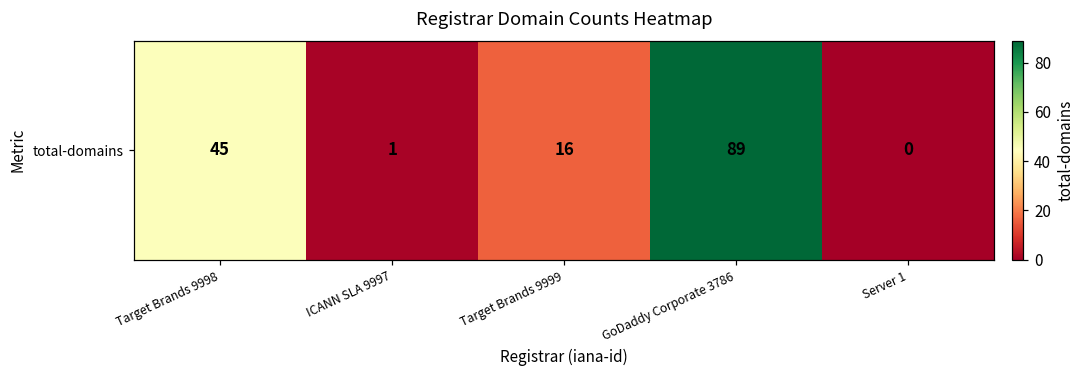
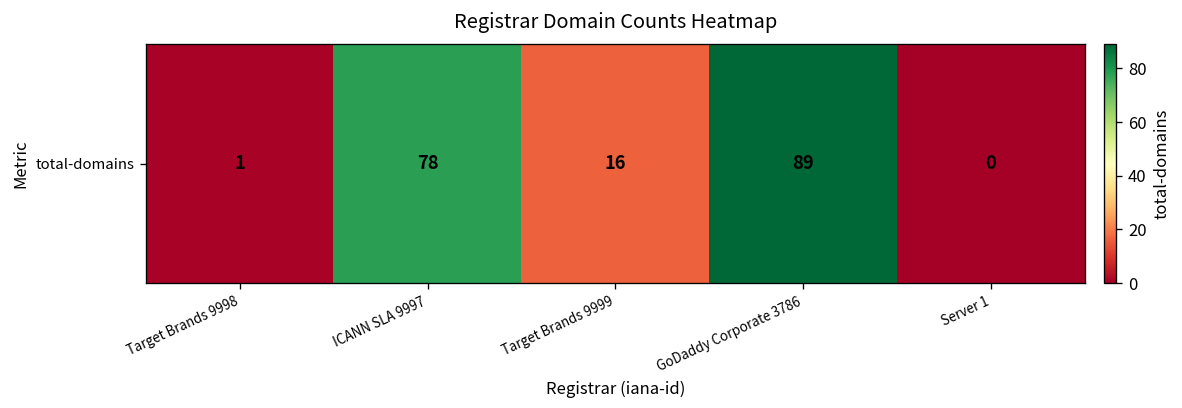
total-domains, Target Brands 9998: 45 -> 1
total-domains, ICANN SLA 9997: 1 -> 78
